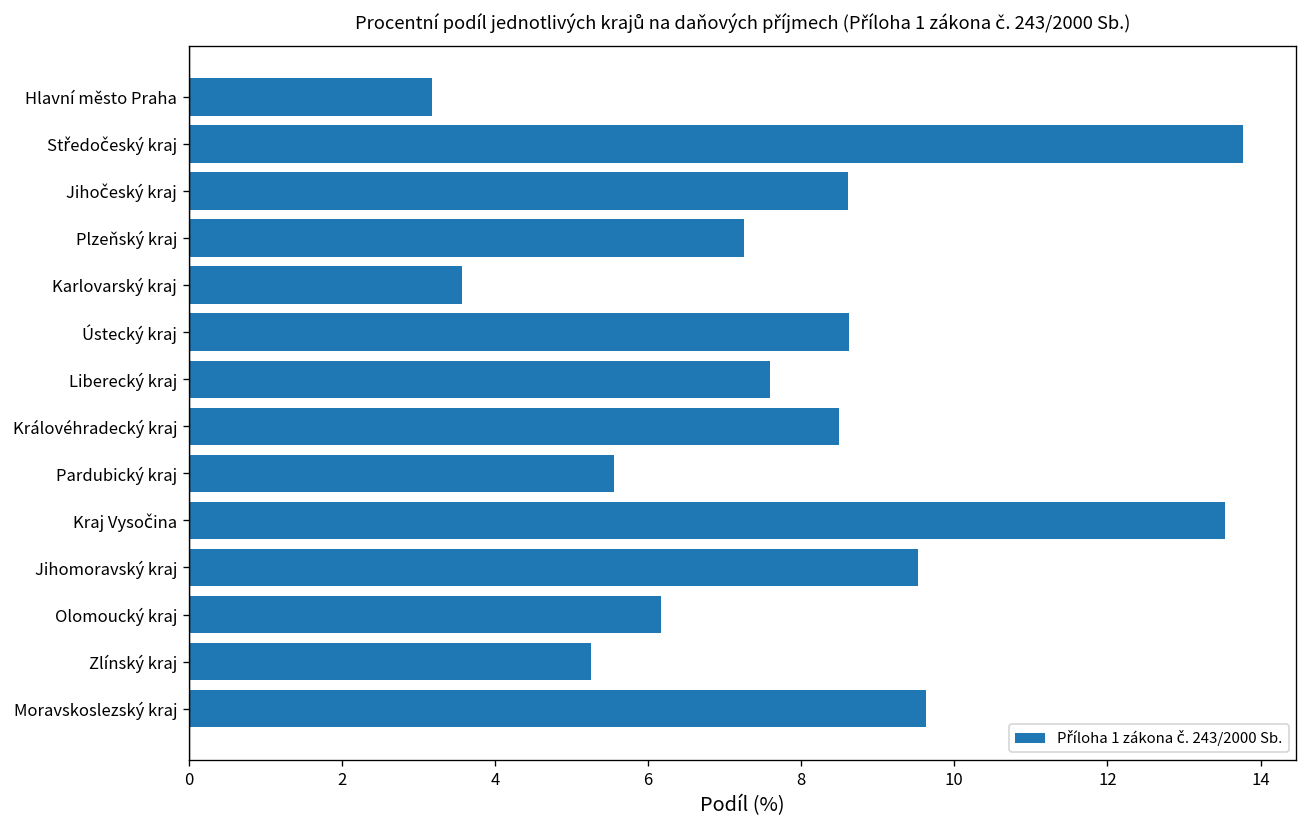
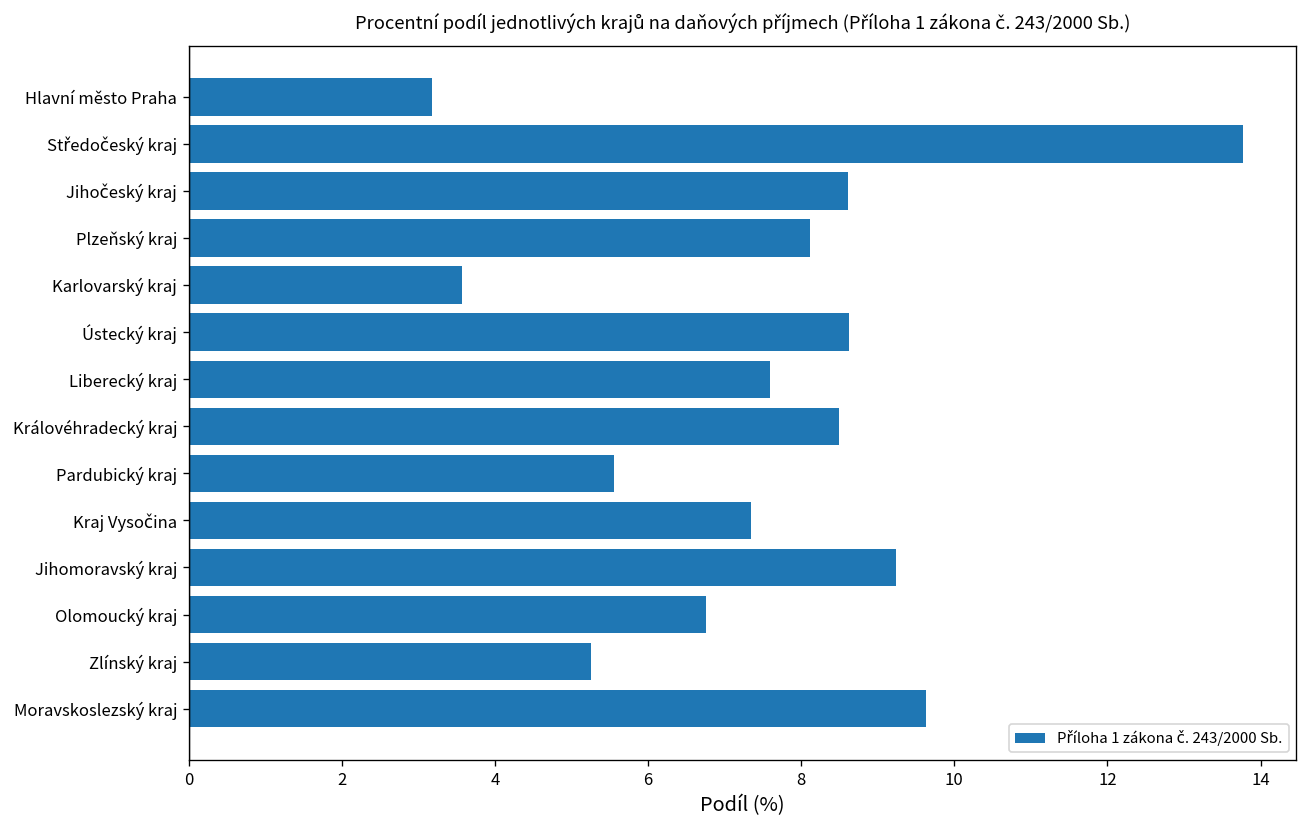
Plzeňský kraj: 7.2 -> 8.1
Kraj Vysočina: 13.5 -> 7.3
Jihomoravský kraj: 9.5 -> 9.2
Olomoucký kraj: 6.2 -> 6.8
